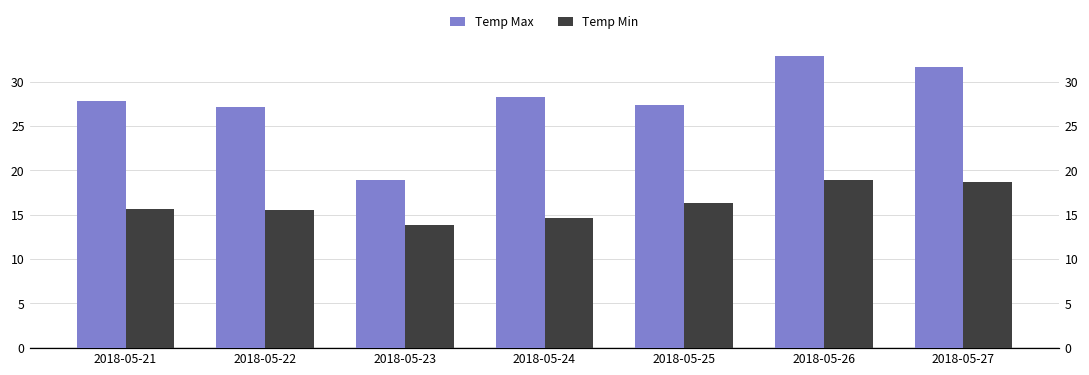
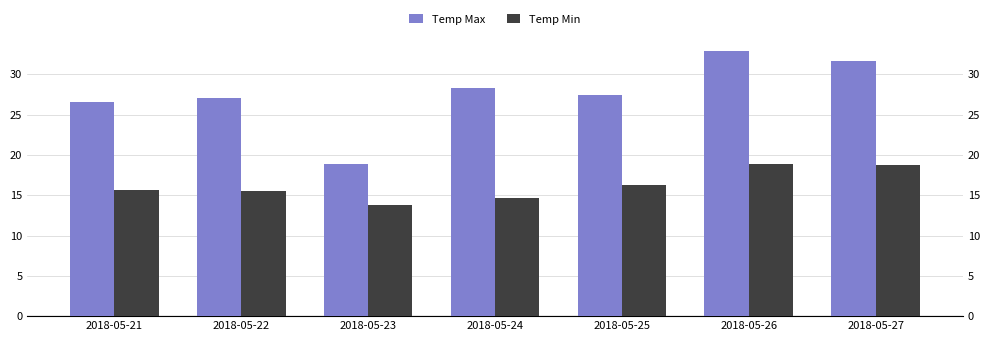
Temp Max, 2018-05-21: 28 -> 27
